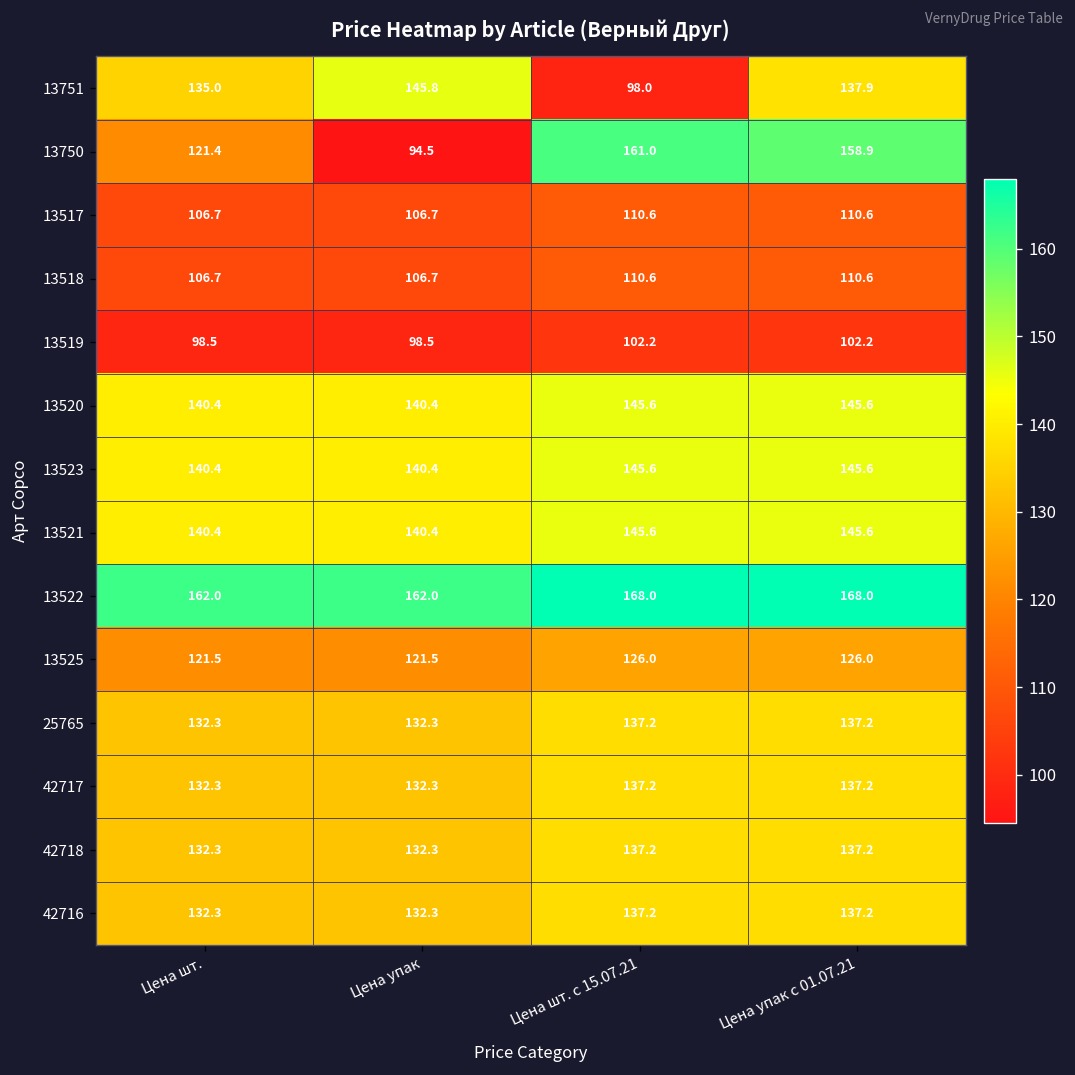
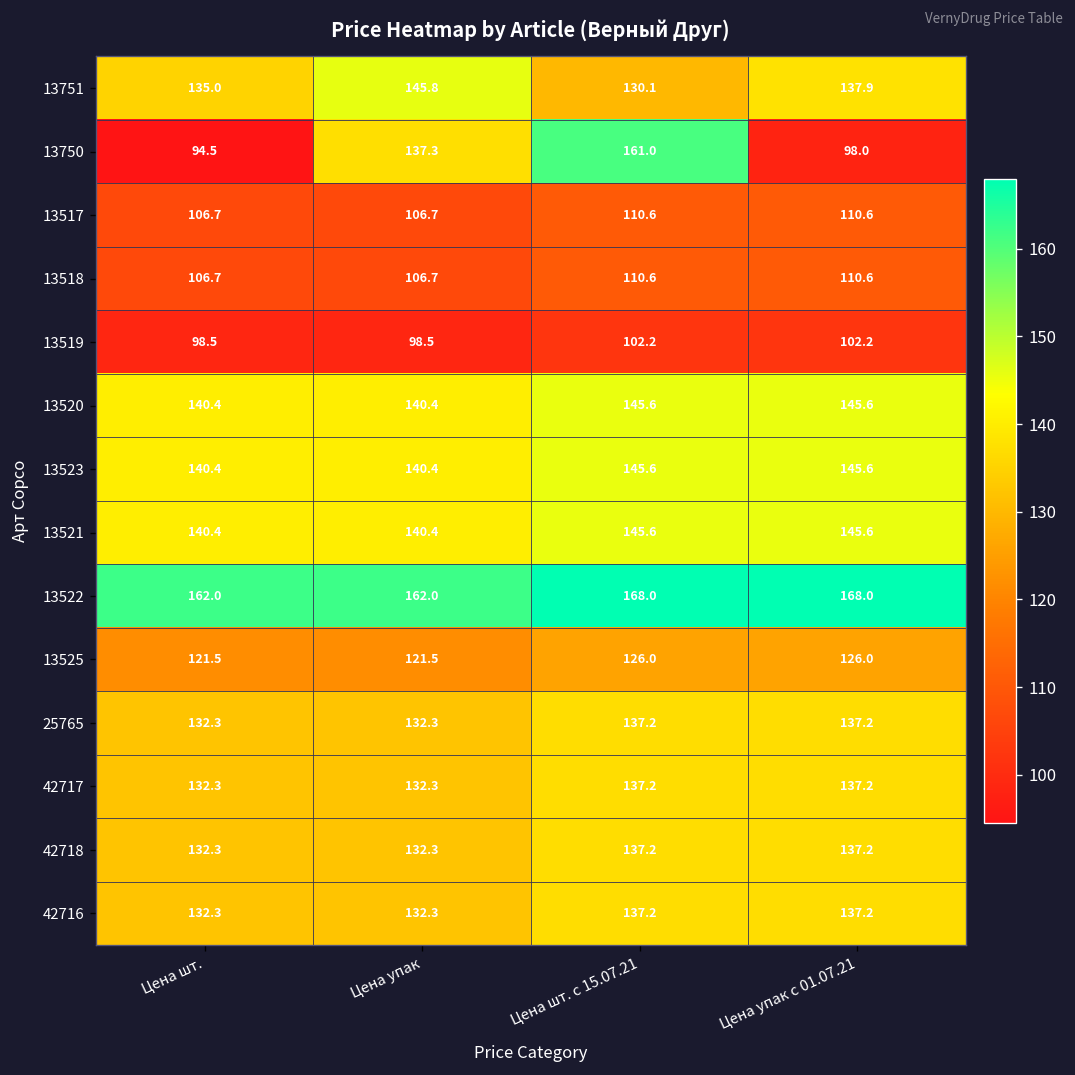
13751, Цена шт. с 15.07.21: 98.0 -> 130.1
13750, Цена шт.: 121.4 -> 94.5
13750, Цена упак: 94.5 -> 137.3
13750, Цена упак с 01.07.21: 158.9 -> 98.0
